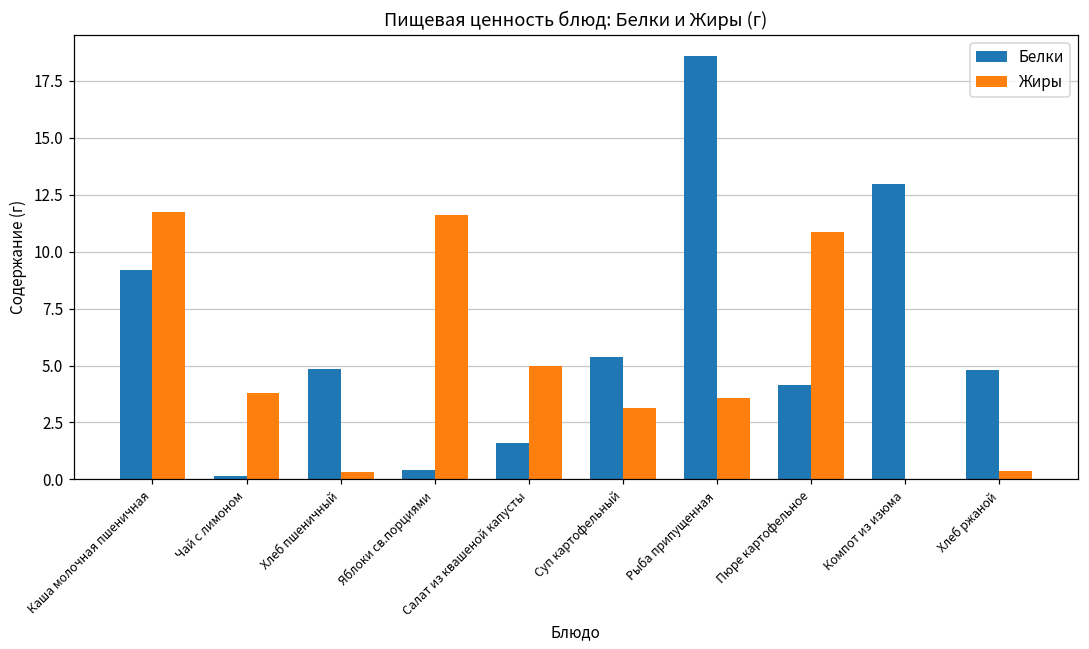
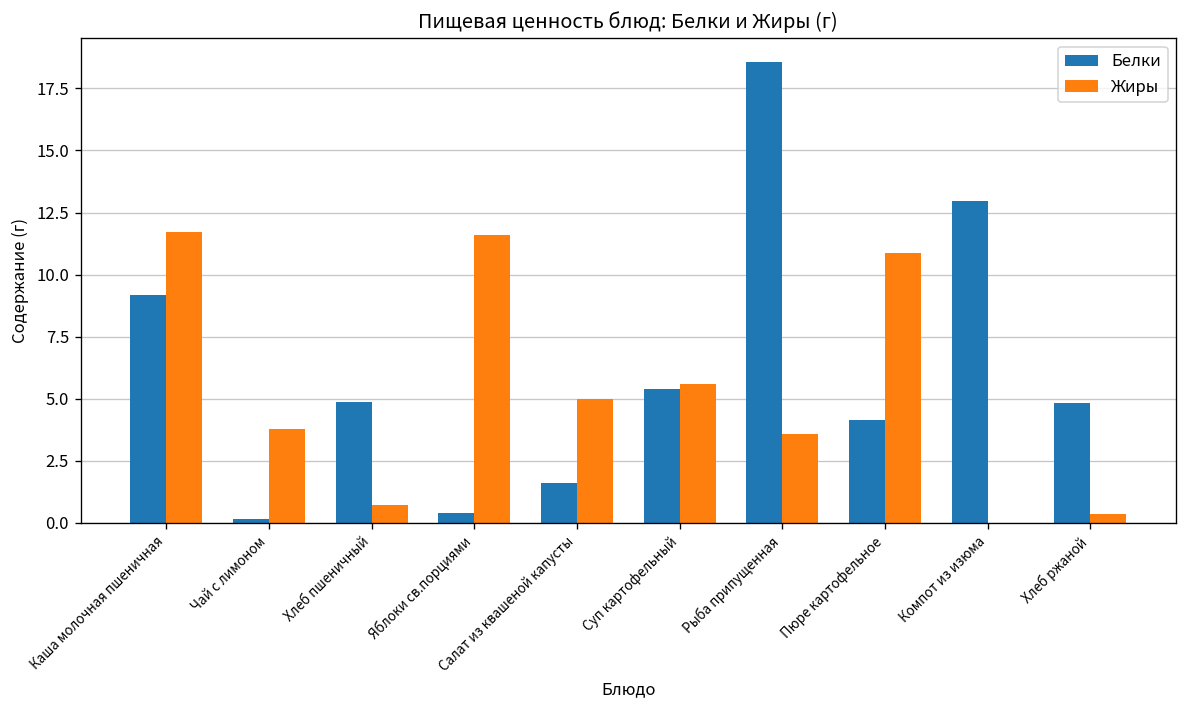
Жиры, Хлеб пшеничный: 0.3 -> 0.7
Жиры, Суп картофельный: 3.2 -> 5.6
